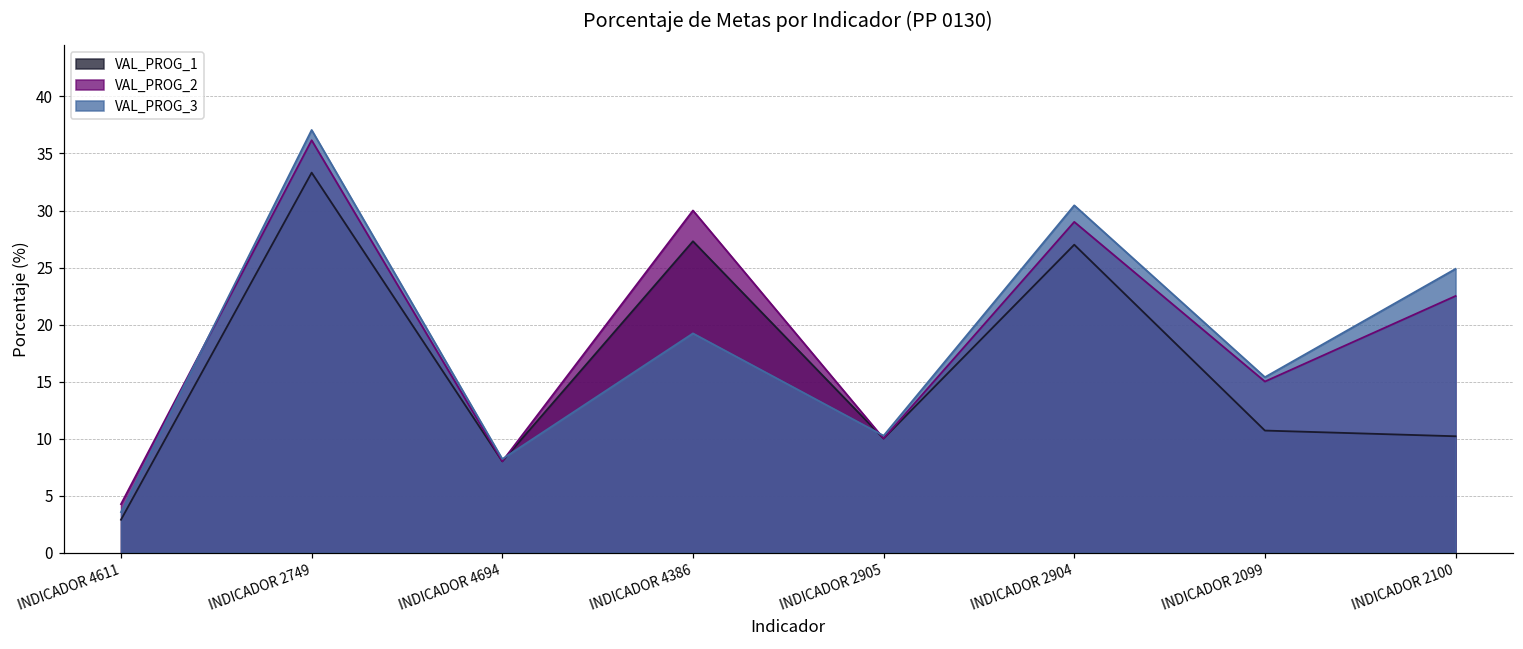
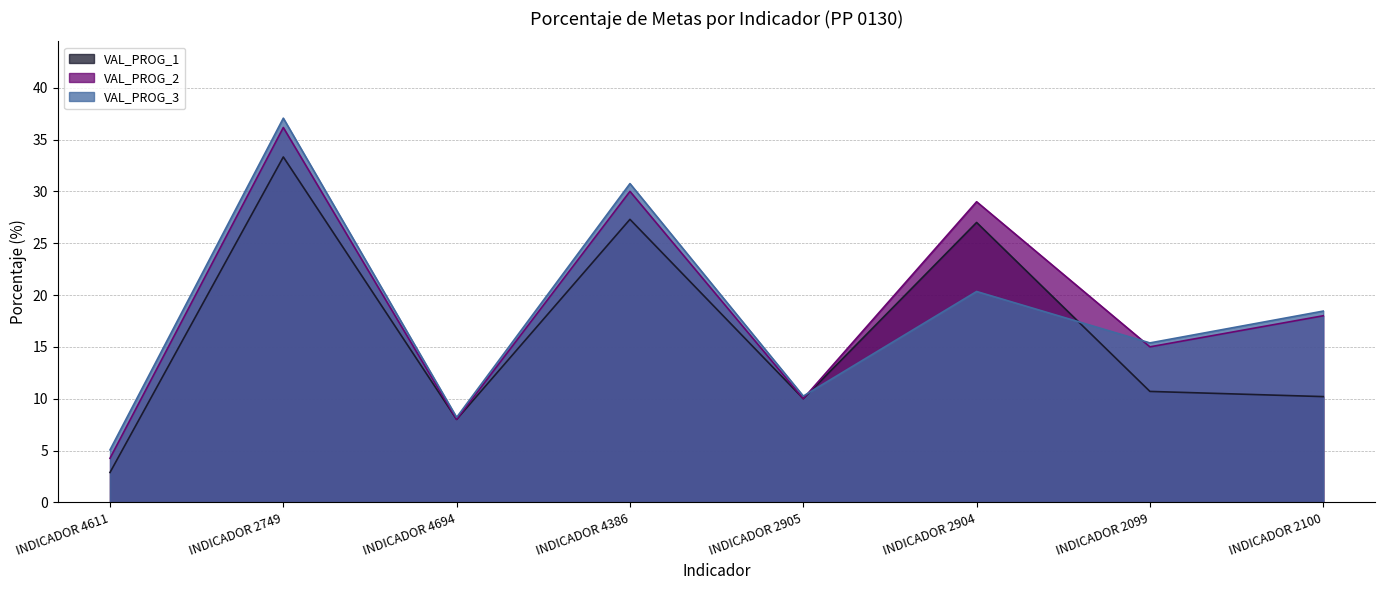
VAL_PROG_3, INDICADOR 4611: 3.6 -> 5.1
VAL_PROG_3, INDICADOR 4386: 19.2 -> 30.8
VAL_PROG_3, INDICADOR 2904: 30.5 -> 20.3
VAL_PROG_2, INDICADOR 2100: 22.5 -> 18.0
VAL_PROG_3, INDICADOR 2100: 24.9 -> 18.5
